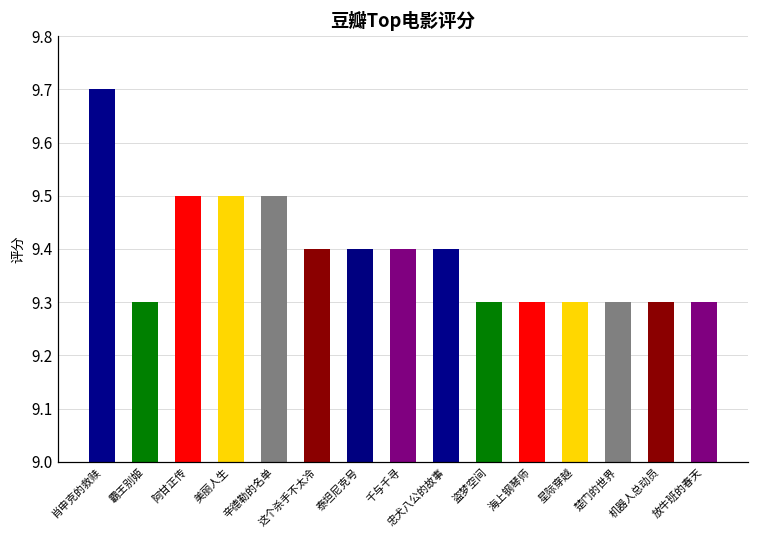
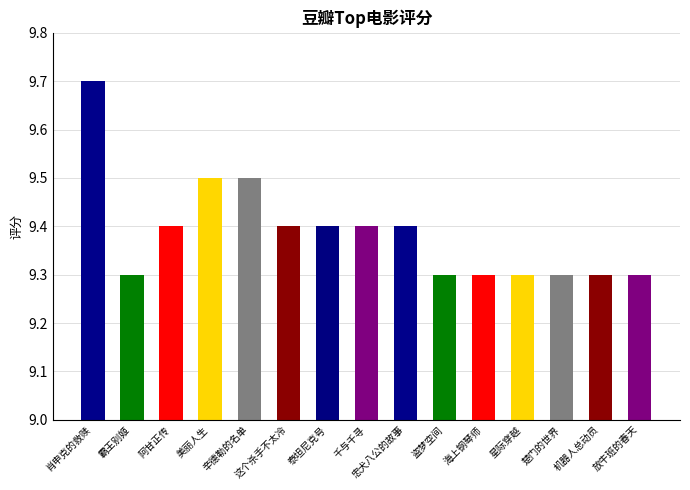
阿甘正传: 9.5 -> 9.4
